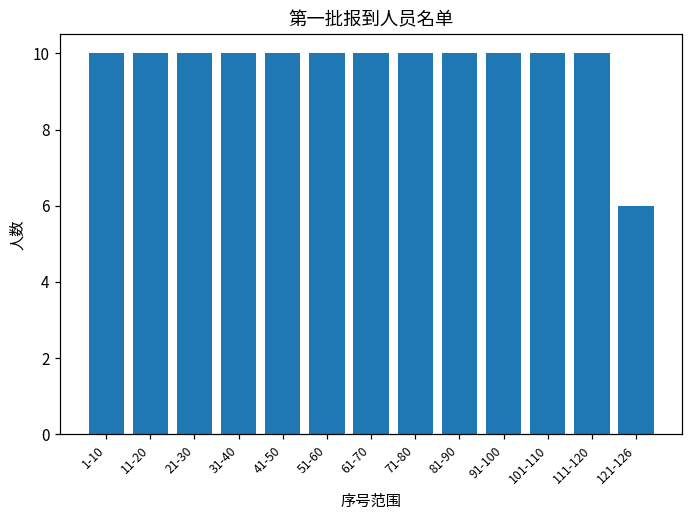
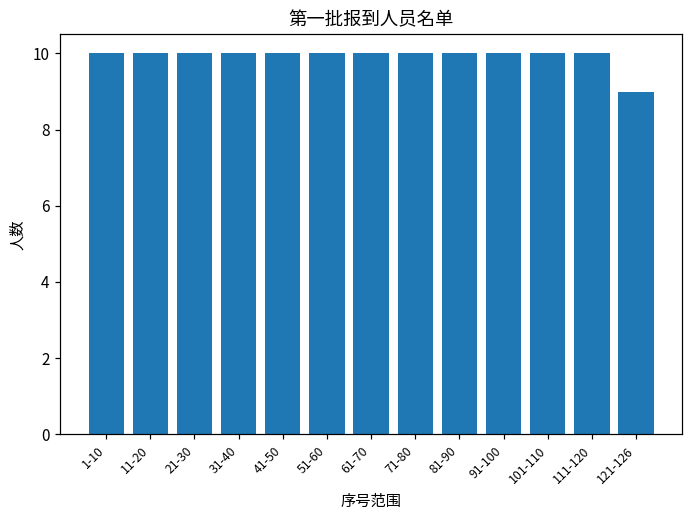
121-126: 6 -> 9
